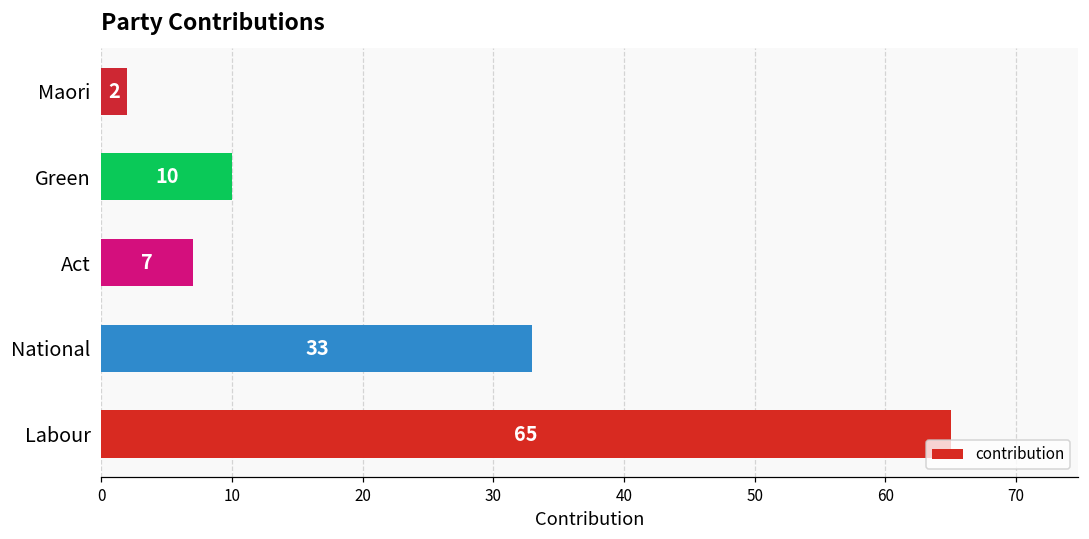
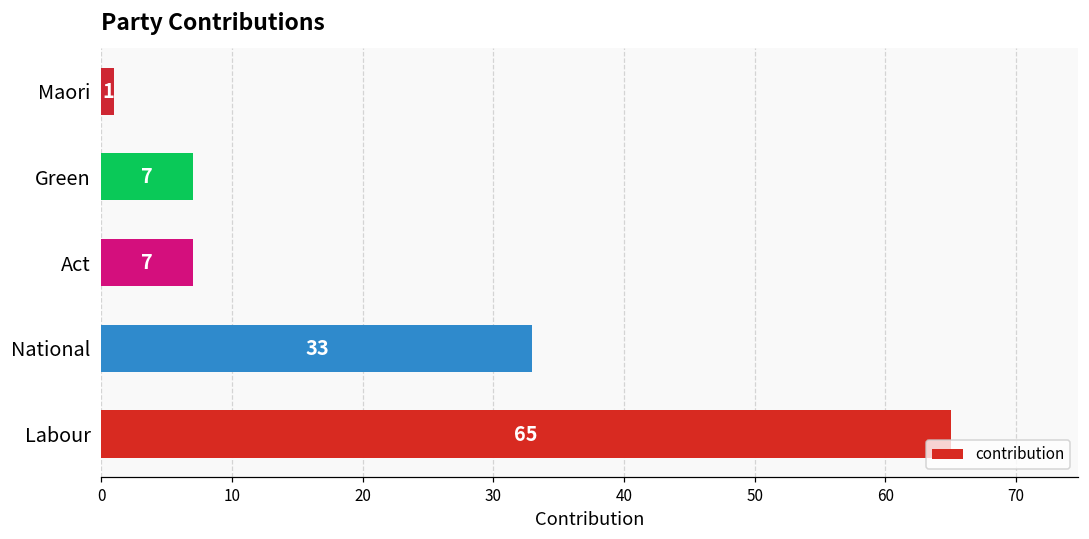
Maori: 2 -> 1
Green: 10 -> 7
